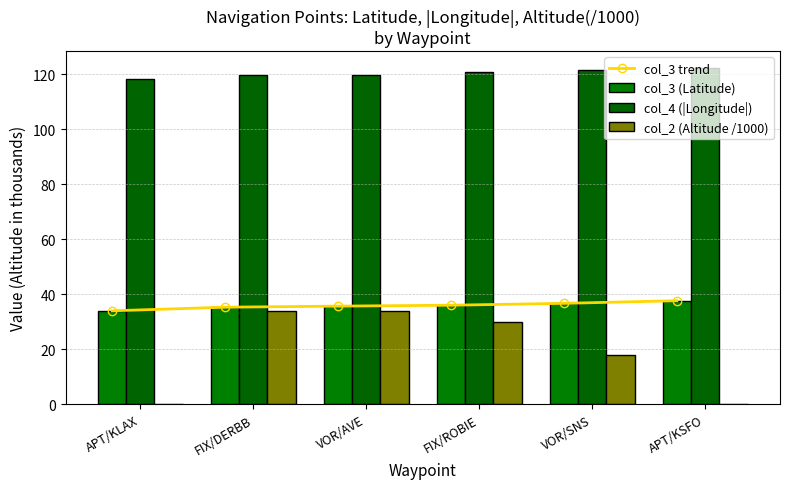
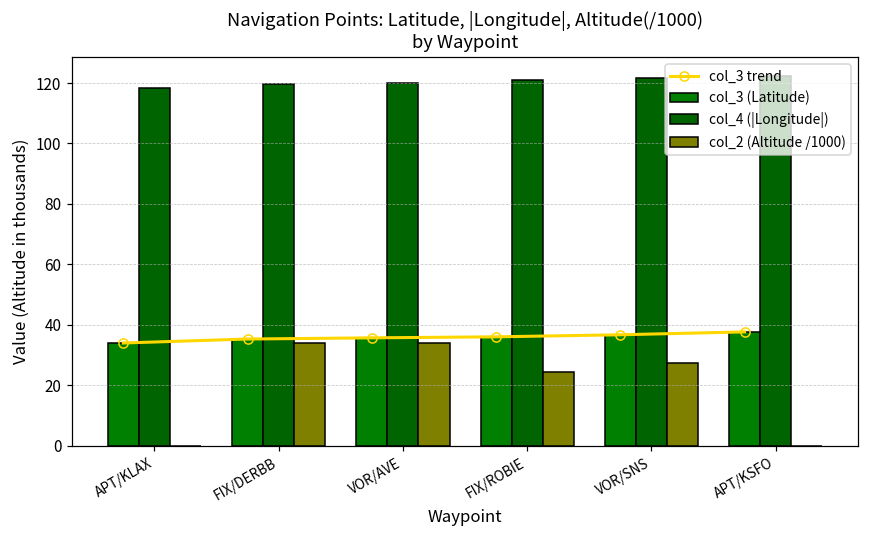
col_2 (Altitude /1000), FIX/ROBIE: 30 -> 24
col_2 (Altitude /1000), VOR/SNS: 18 -> 27
